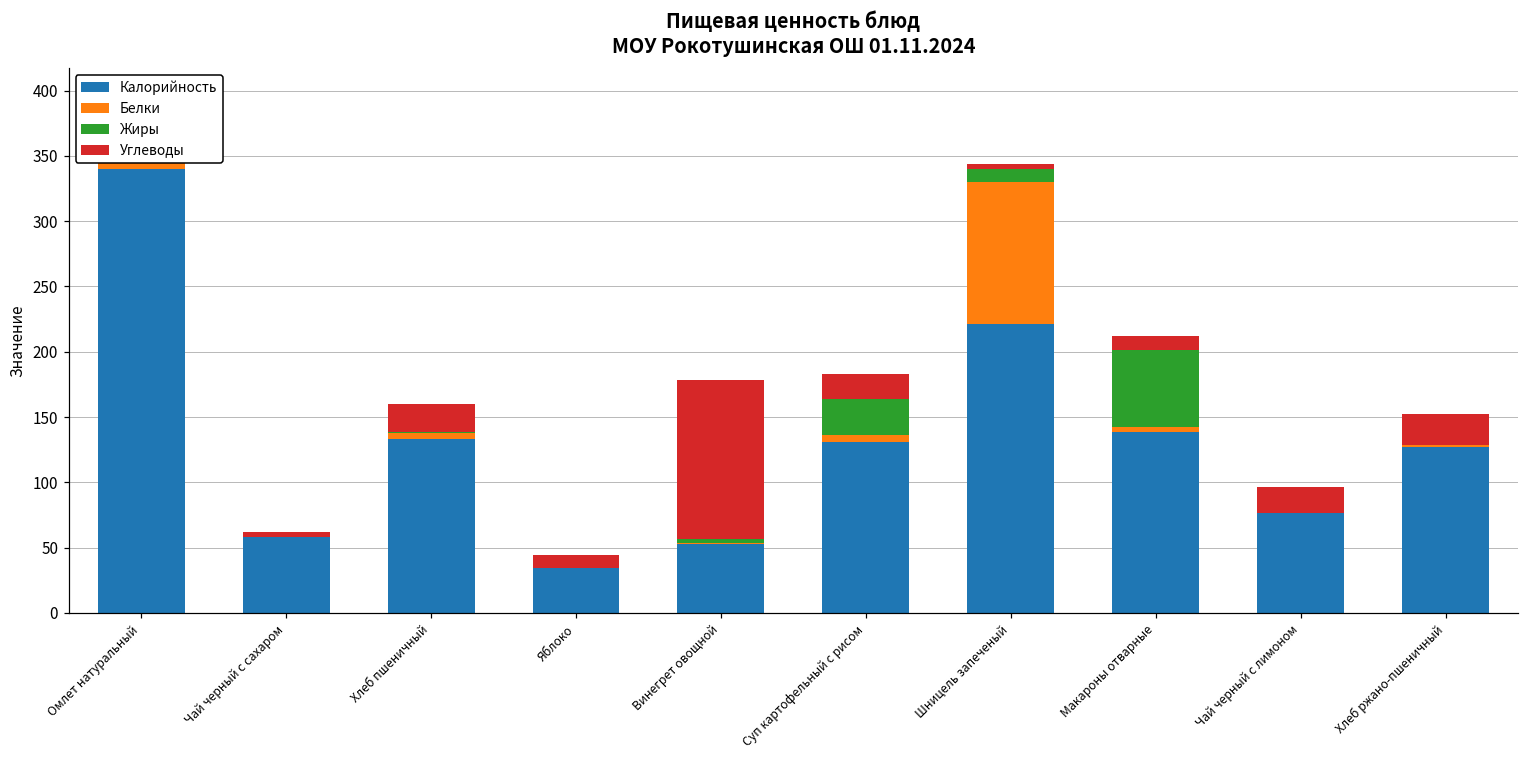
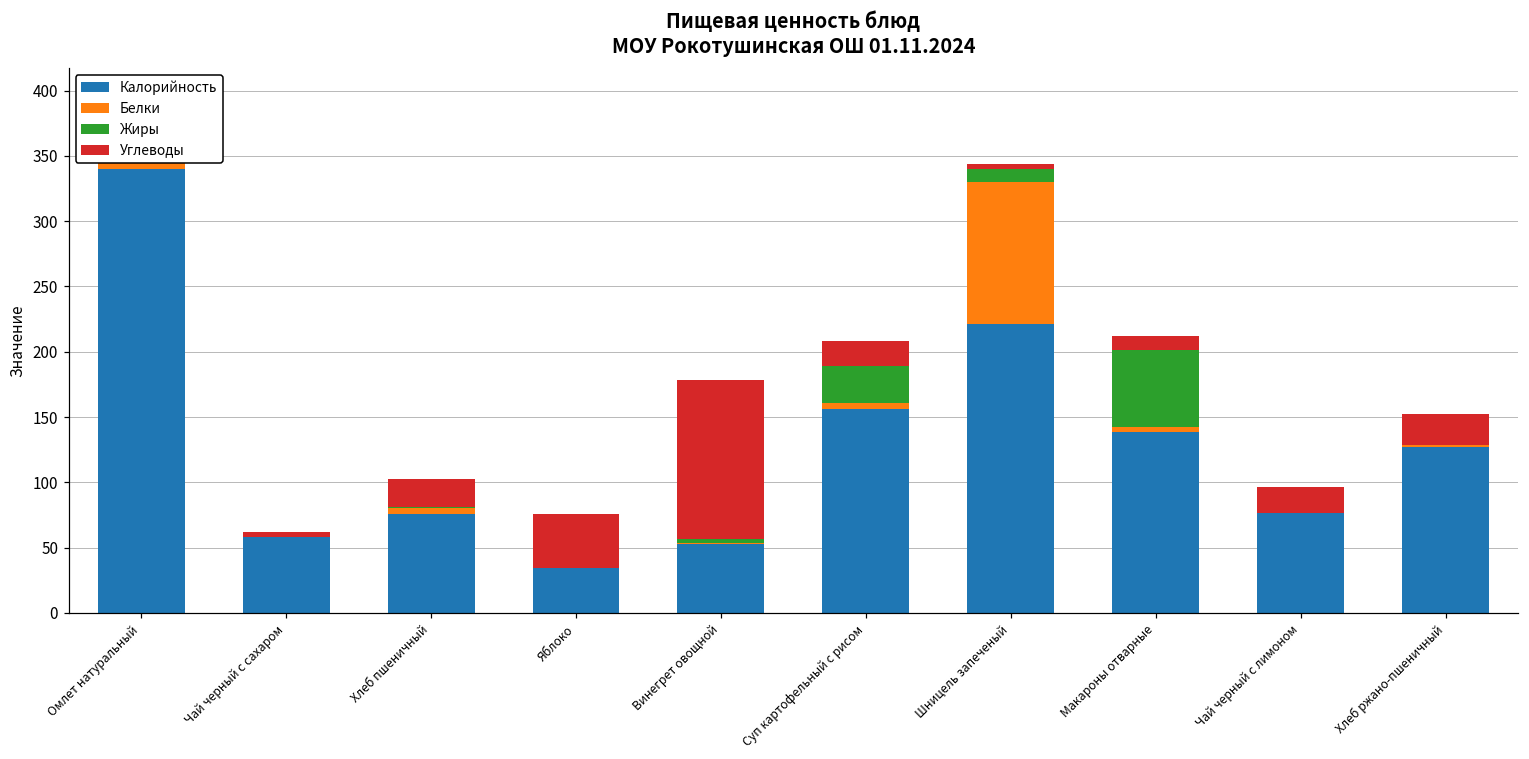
Калорийность, Хлеб пшеничный: 133 -> 76
Углеводы, Яблоко: 10 -> 41
Калорийность, Суп картофельный с рисом: 131 -> 156
